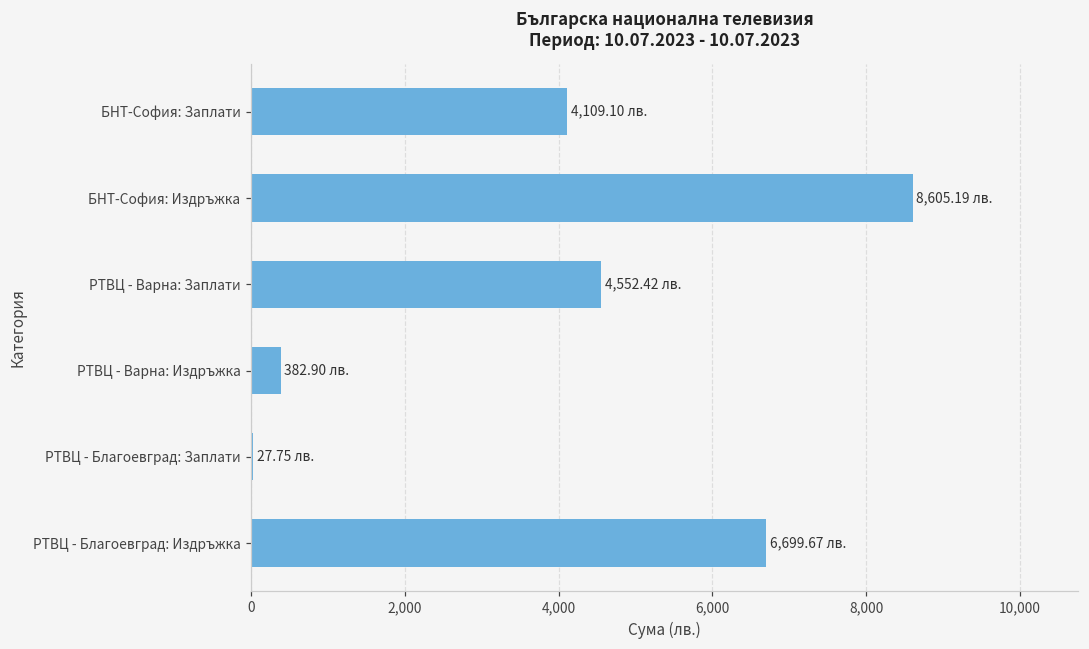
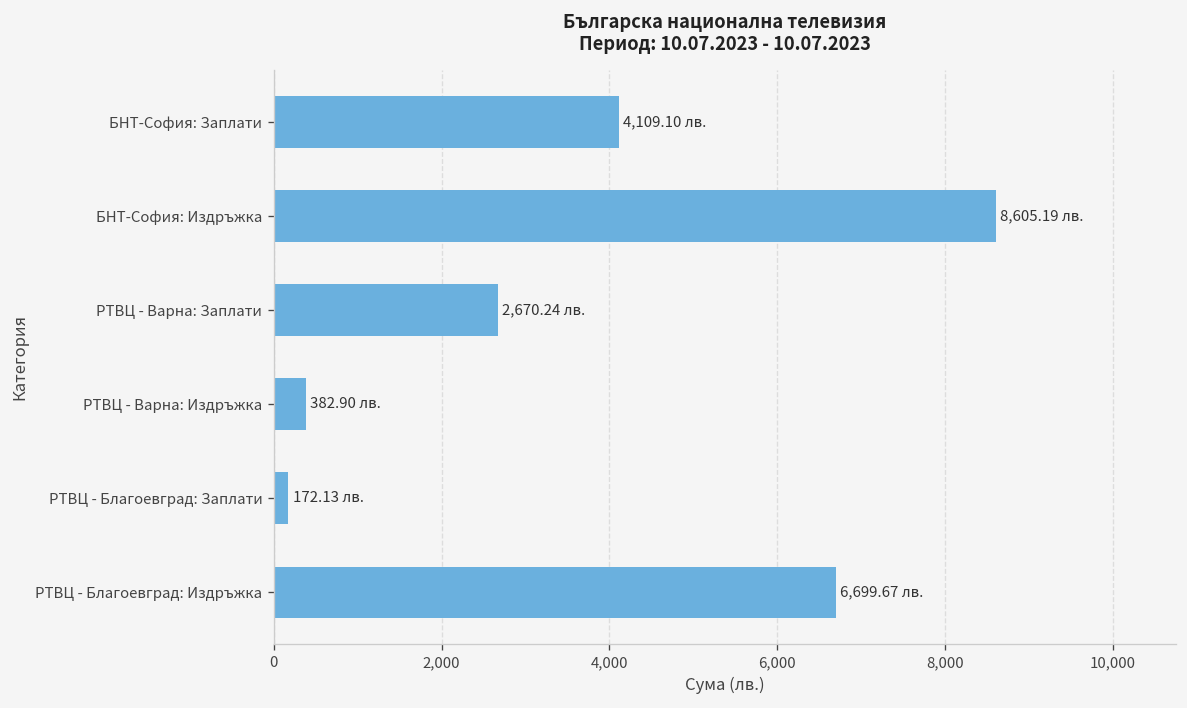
РТВЦ - Варна: Заплати: 4,552.42 -> 2,670.24
РТВЦ - Благоевград: Заплати: 27.75 -> 172.13
